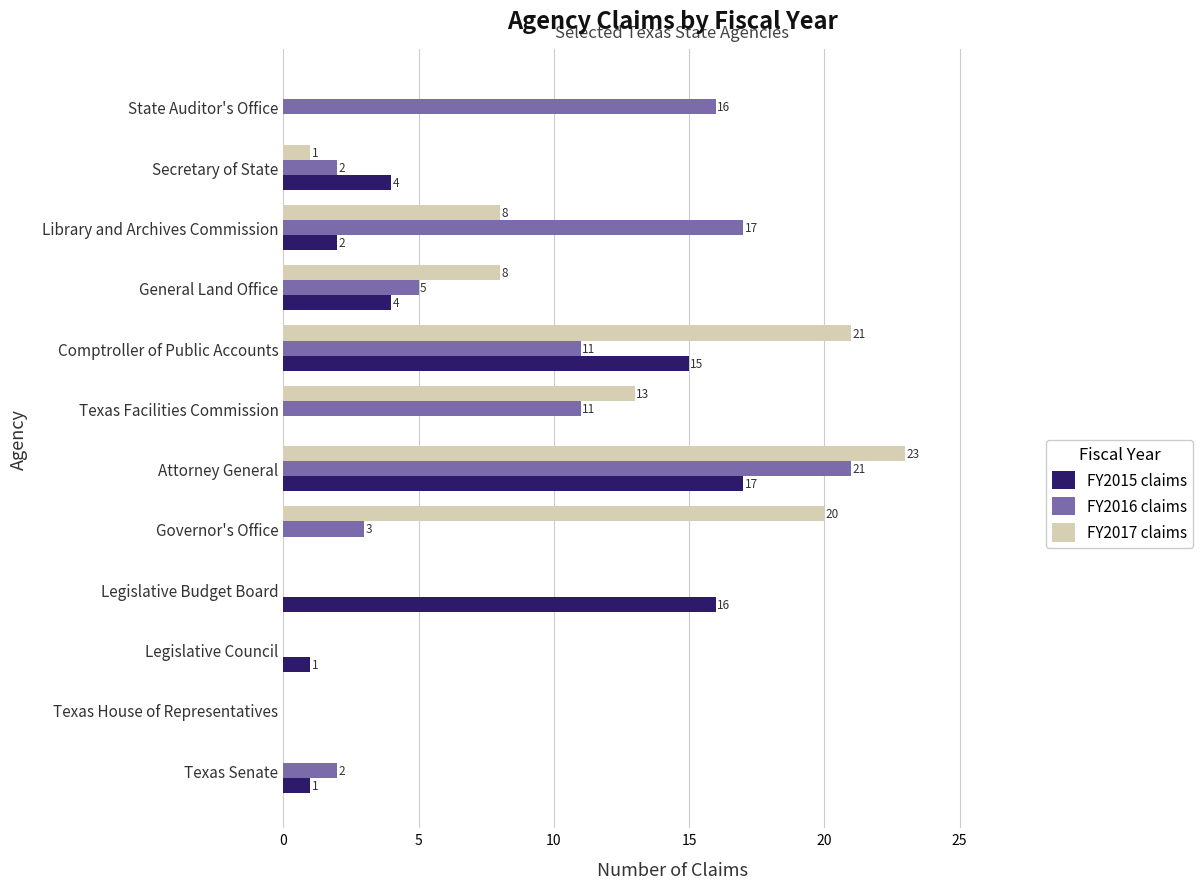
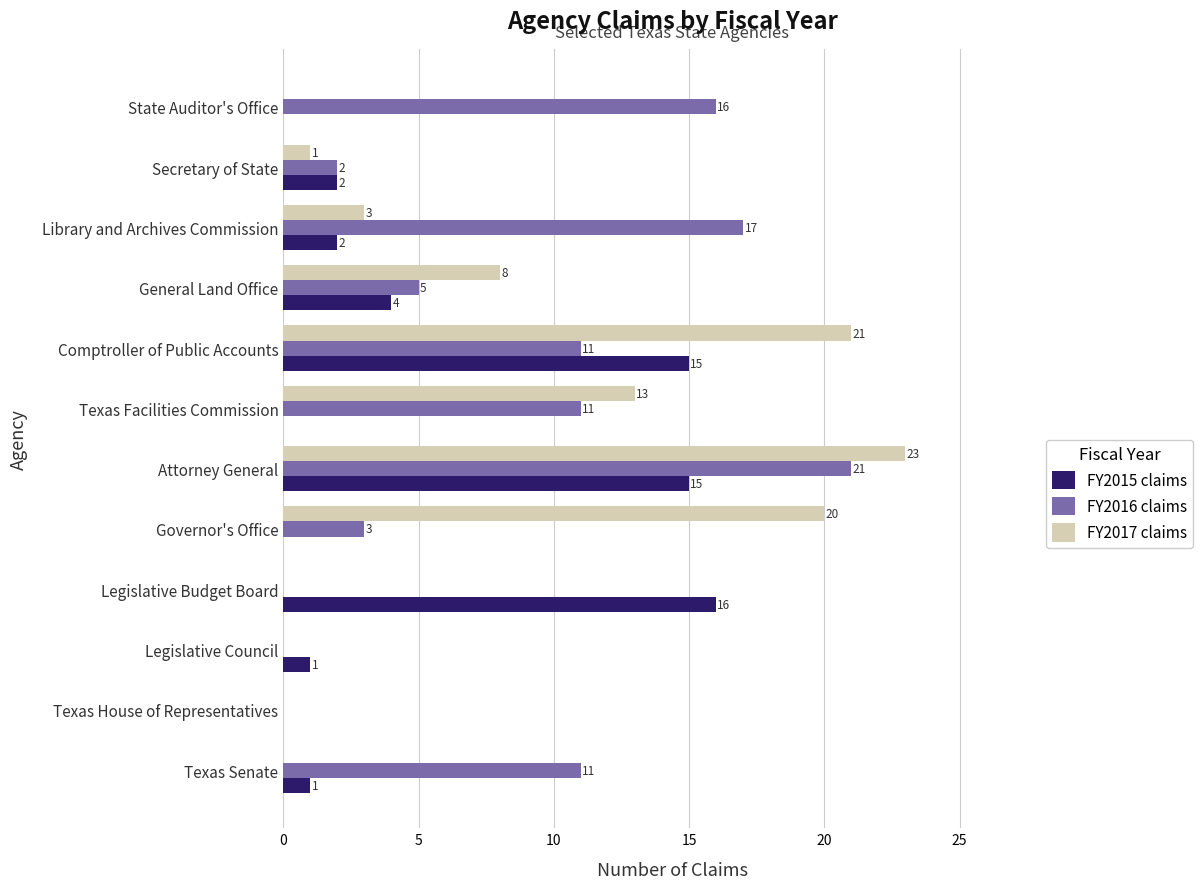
FY2015 claims, Secretary of State: 4 -> 2
FY2017 claims, Library and Archives Commission: 8 -> 3
FY2015 claims, Attorney General: 17 -> 15
FY2016 claims, Texas Senate: 2 -> 11
